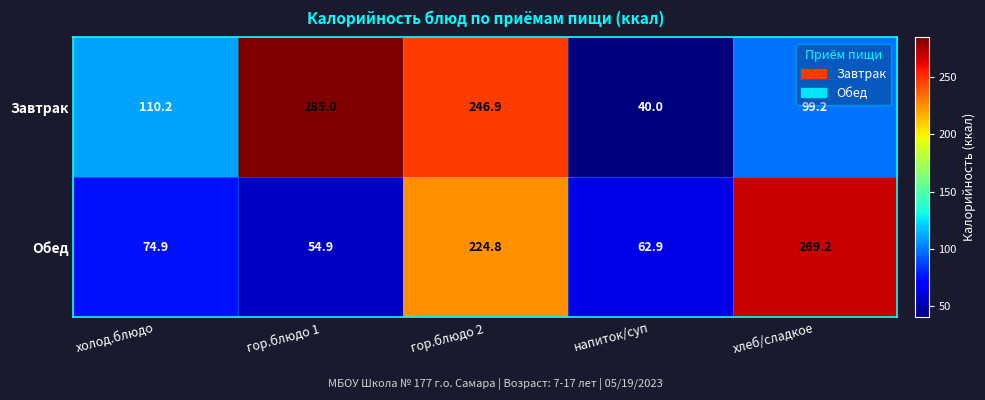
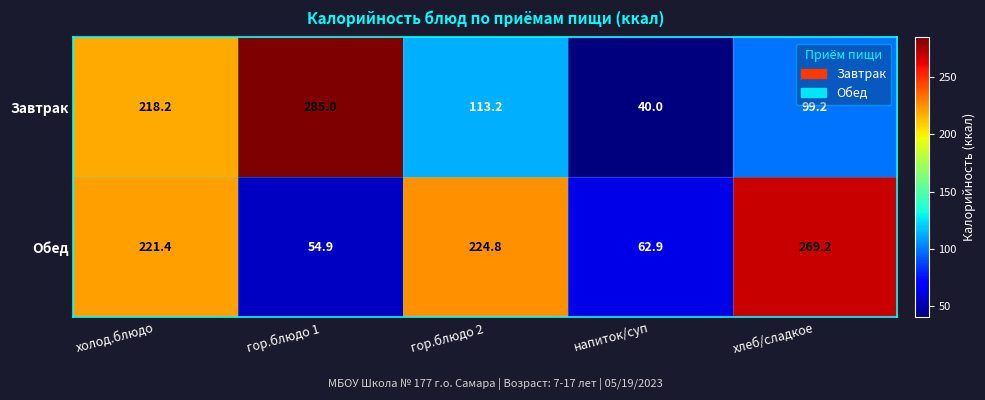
Завтрак, холод.блюдо: 110.2 -> 218.2
Завтрак, гор.блюдо 2: 246.9 -> 113.2
Обед, холод.блюдо: 74.9 -> 221.4
